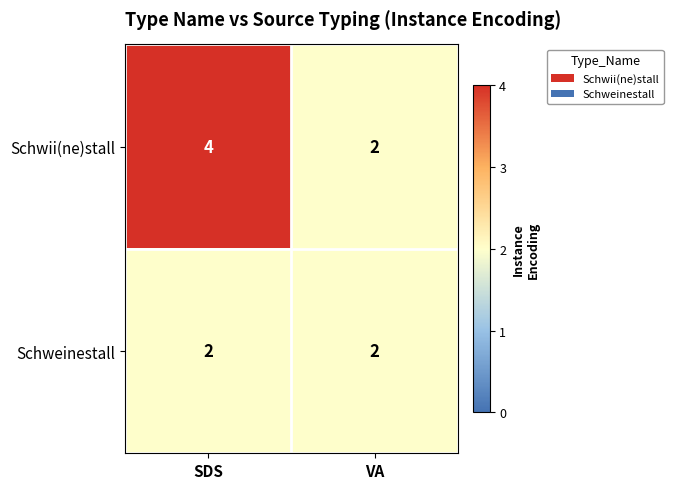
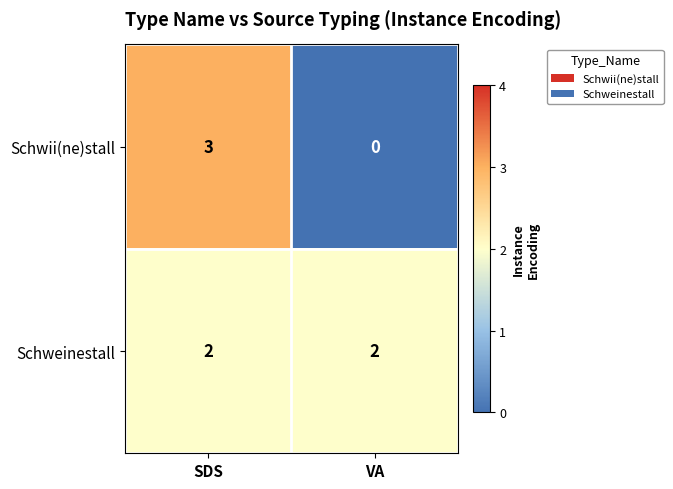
Schwii(ne)stall, SDS: 4 -> 3
Schwii(ne)stall, VA: 2 -> 0
